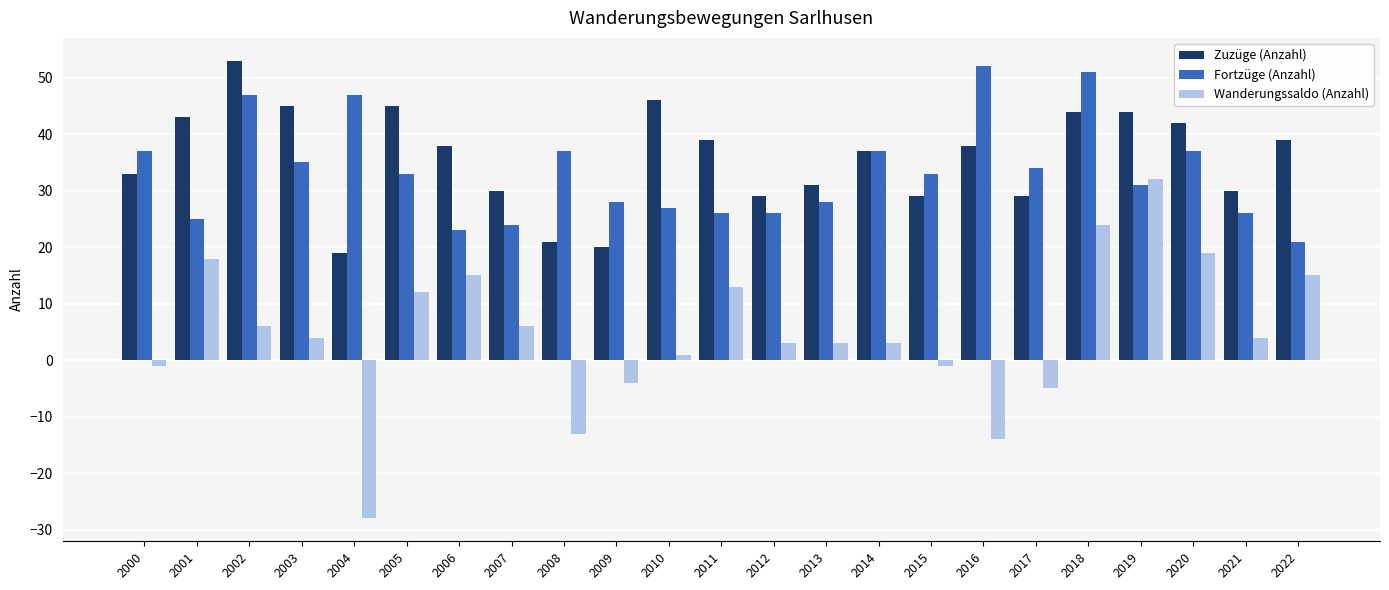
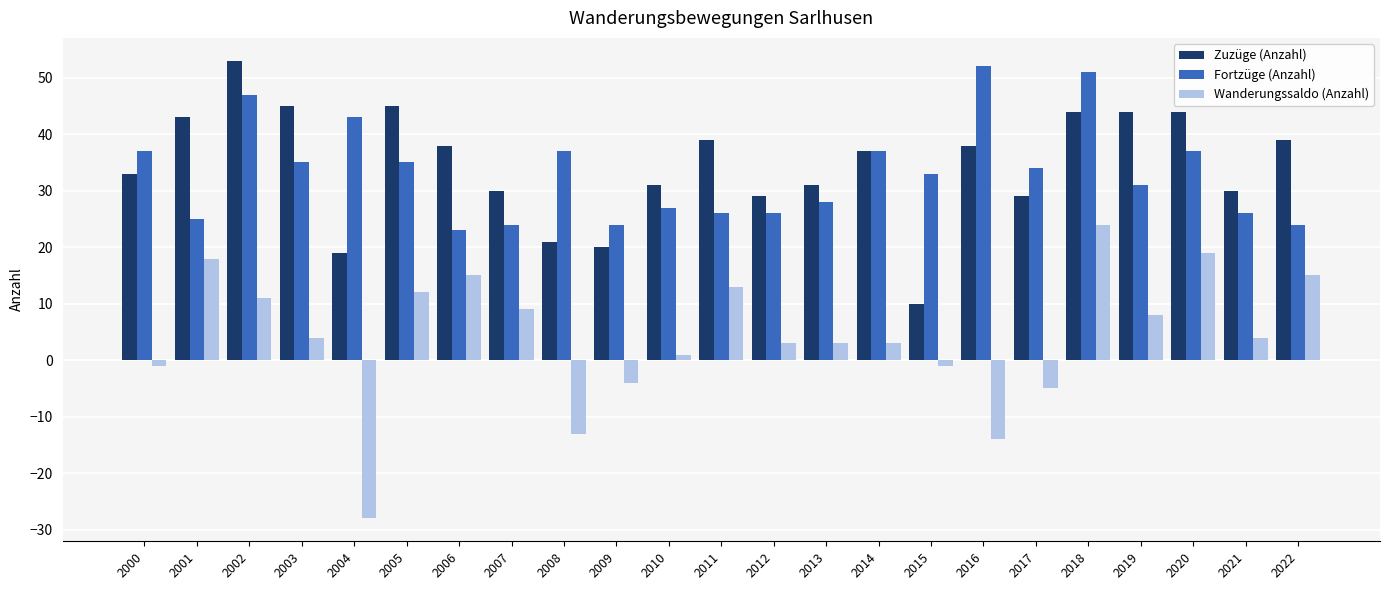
Wanderungssaldo (Anzahl), 2002: 6 -> 11
Fortzüge (Anzahl), 2004: 47 -> 43
Fortzüge (Anzahl), 2005: 33 -> 35
Wanderungssaldo (Anzahl), 2007: 6 -> 9
Fortzüge (Anzahl), 2009: 28 -> 24
Zuzüge (Anzahl), 2010: 46 -> 31
Zuzüge (Anzahl), 2015: 29 -> 10
Wanderungssaldo (Anzahl), 2019: 32 -> 8
Zuzüge (Anzahl), 2020: 42 -> 44
Fortzüge (Anzahl), 2022: 21 -> 24
